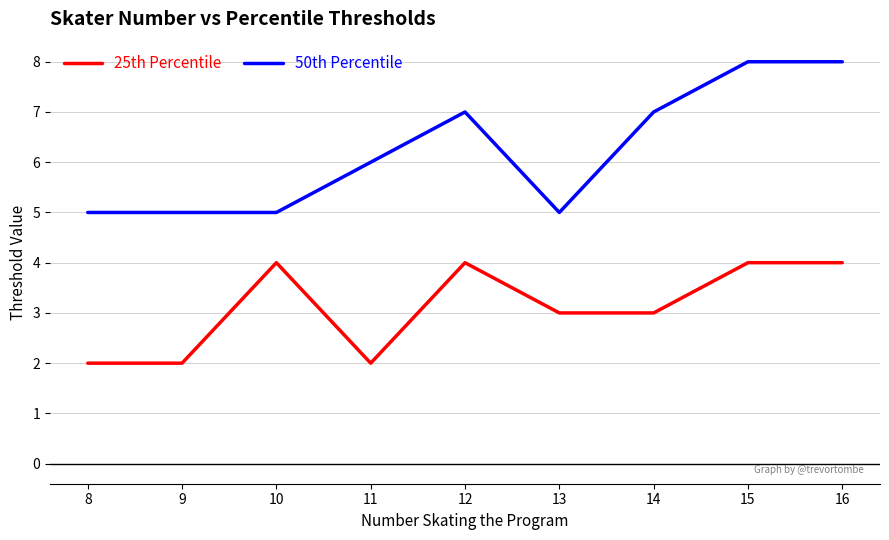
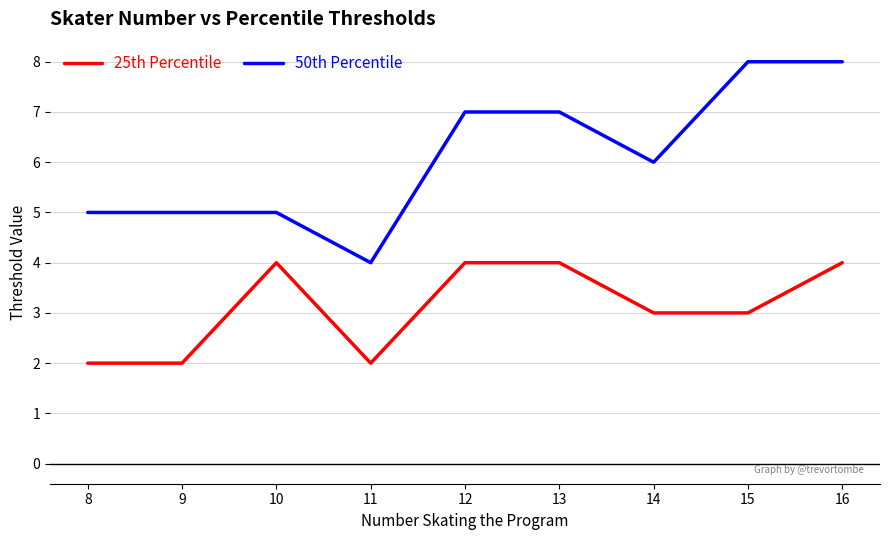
50th Percentile, 11: 6 -> 4
25th Percentile, 13: 3 -> 4
50th Percentile, 13: 5 -> 7
50th Percentile, 14: 7 -> 6
25th Percentile, 15: 4 -> 3
